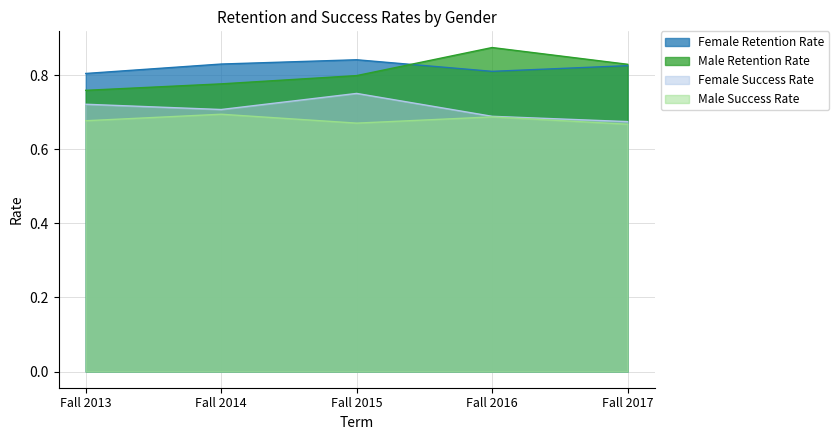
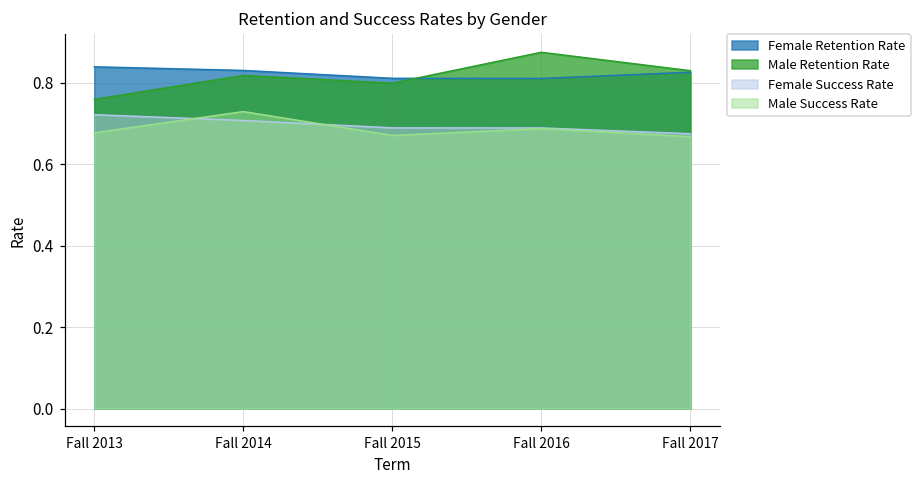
Female Retention Rate, Fall 2013: 0.80 -> 0.84
Male Retention Rate, Fall 2014: 0.78 -> 0.82
Male Success Rate, Fall 2014: 0.69 -> 0.73
Female Retention Rate, Fall 2015: 0.84 -> 0.81
Female Success Rate, Fall 2015: 0.75 -> 0.69
